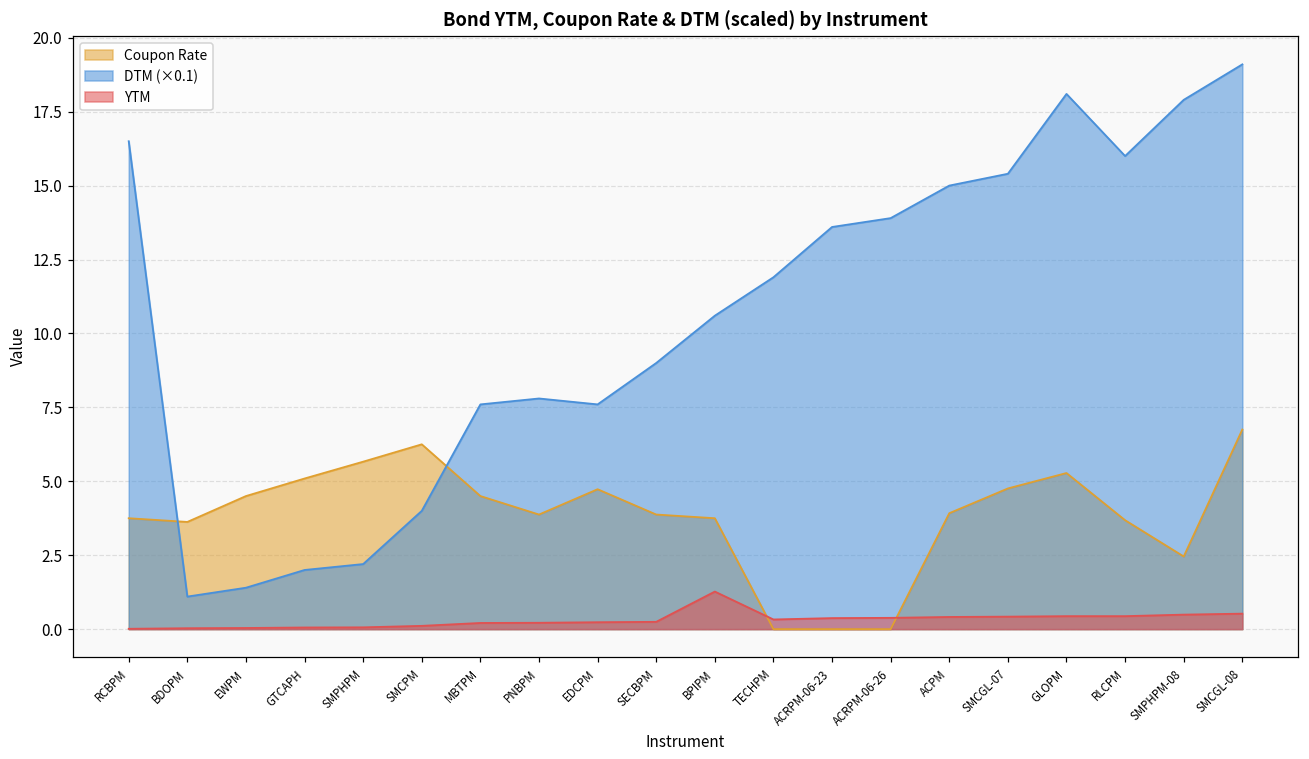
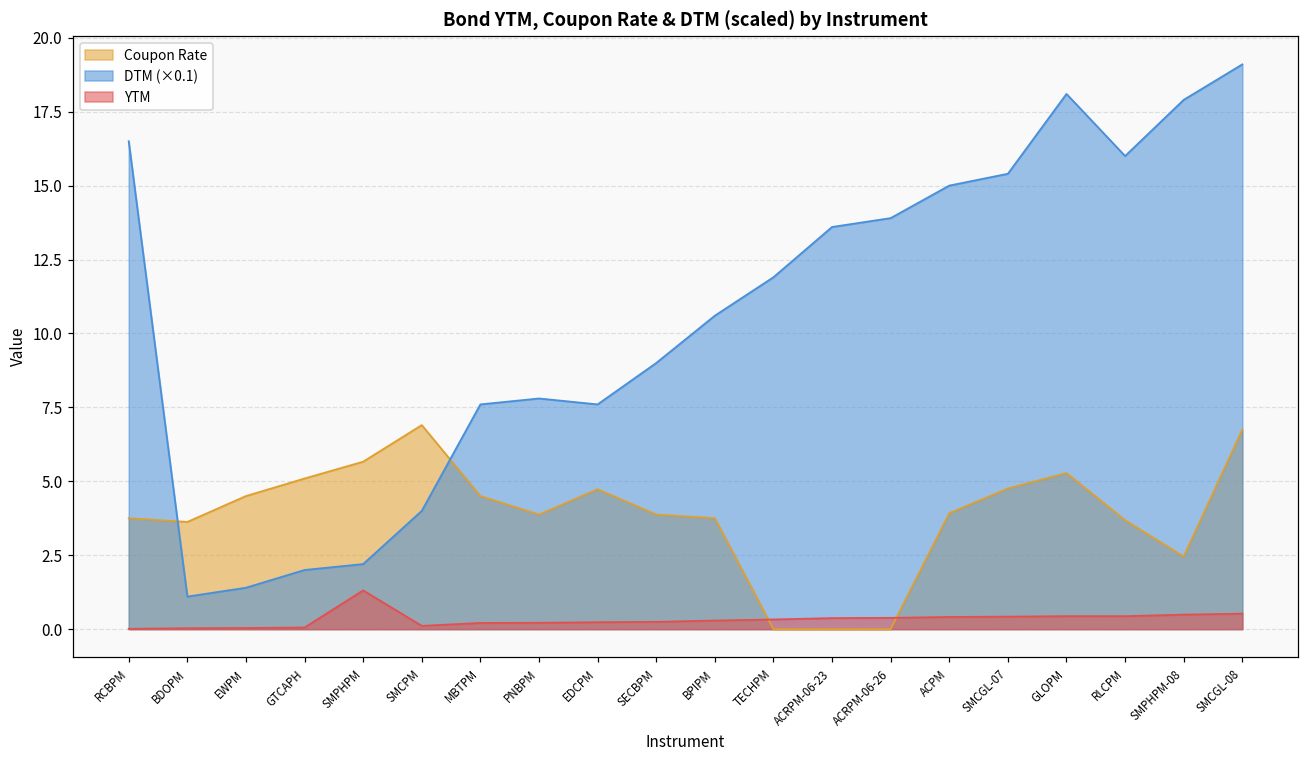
YTM, SMPHPM: 0.1 -> 1.3
Coupon Rate, SMCPM: 6.3 -> 6.9
YTM, BPIPM: 1.3 -> 0.3
